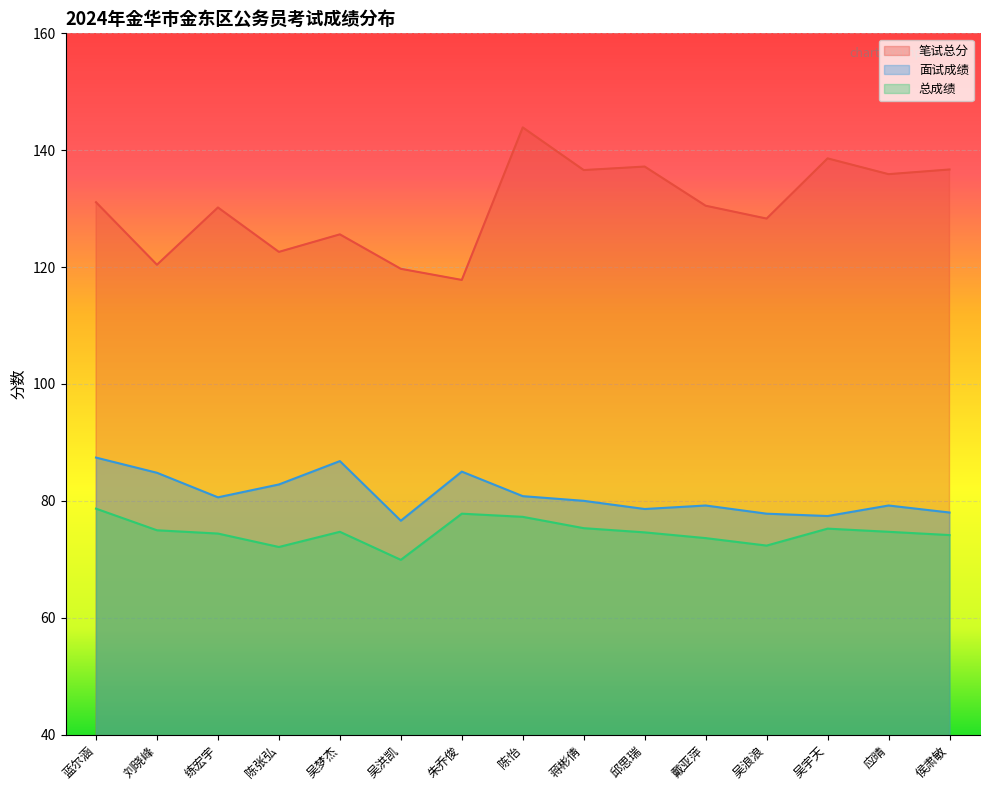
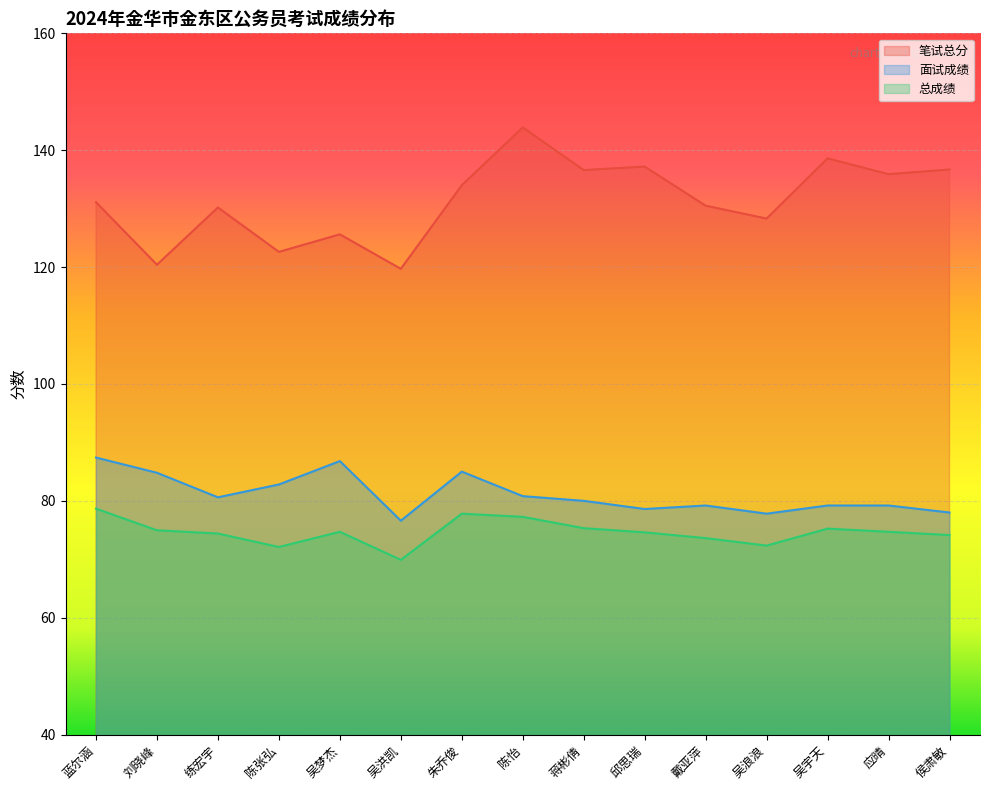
笔试总分, 朱乔俊: 118 -> 134
面试成绩, 吴宇天: 77 -> 79
